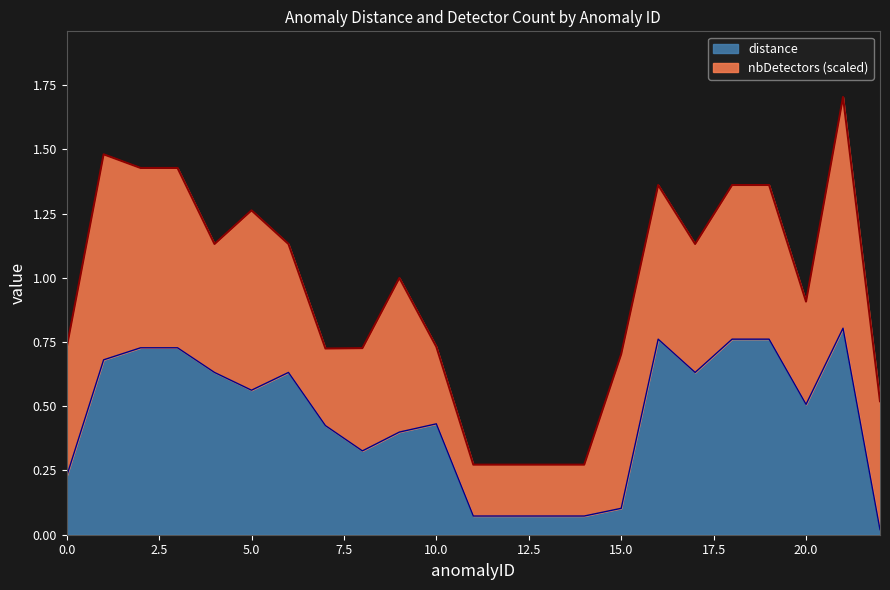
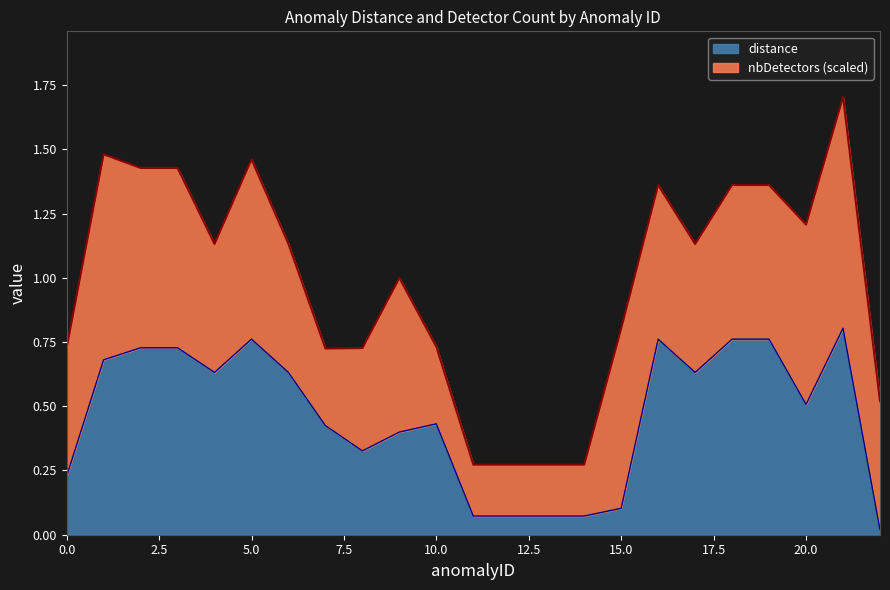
distance, 5.0: 0.56 -> 0.76
nbDetectors (scaled), 15.0: 0.60 -> 0.70
nbDetectors (scaled), 20.0: 0.40 -> 0.70
